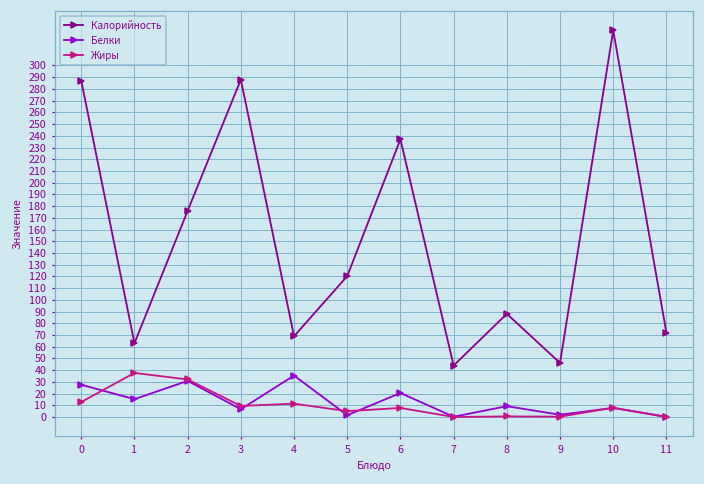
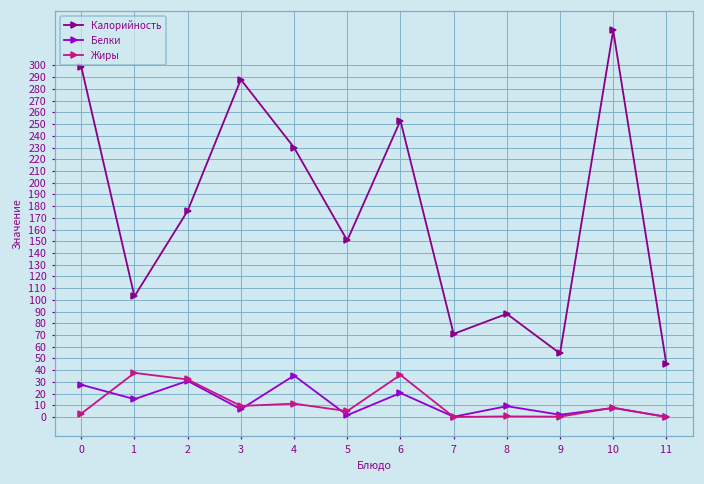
Калорийность, 0: 287 -> 299
Жиры, 0: 13 -> 3
Калорийность, 1: 63 -> 103
Калорийность, 4: 69 -> 230
Калорийность, 5: 120 -> 151
Калорийность, 6: 237 -> 253
Жиры, 6: 8 -> 36
Калорийность, 7: 44 -> 71
Калорийность, 9: 46 -> 54
Калорийность, 11: 72 -> 45
